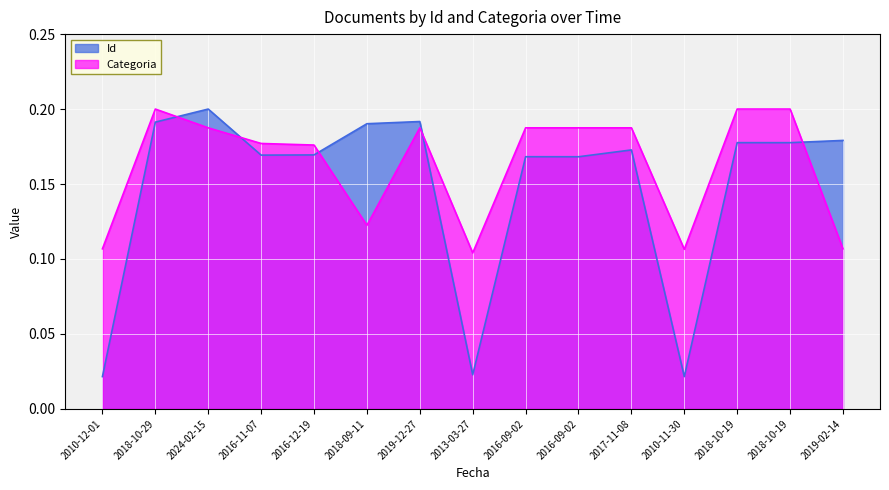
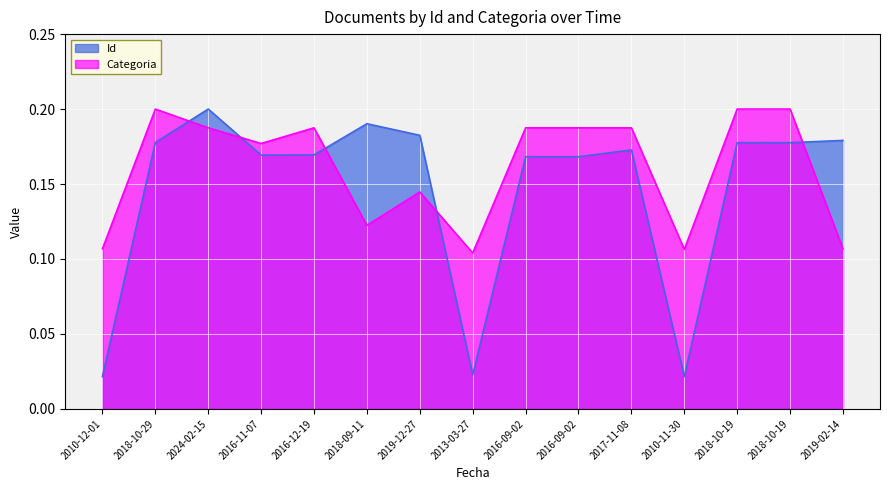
Id, 2018-10-29: 0.191 -> 0.178
Categoria, 2016-12-19: 0.176 -> 0.187
Id, 2019-12-27: 0.192 -> 0.182
Categoria, 2019-12-27: 0.187 -> 0.145
